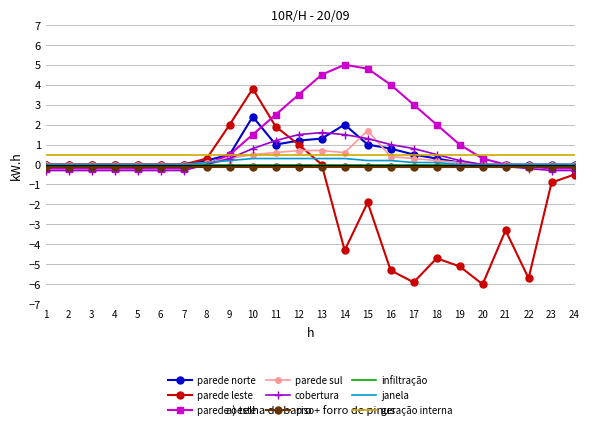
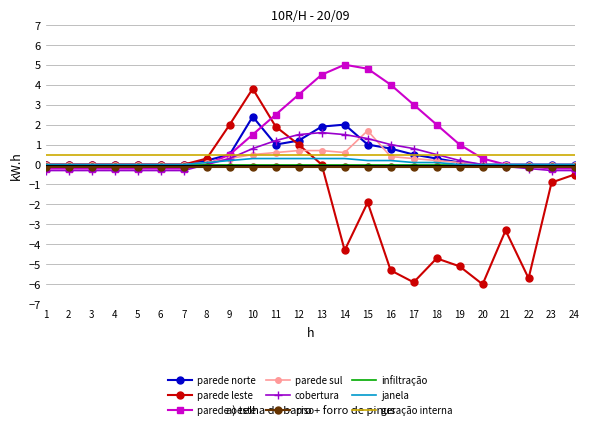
parede norte, 13: 1.3 -> 1.9
